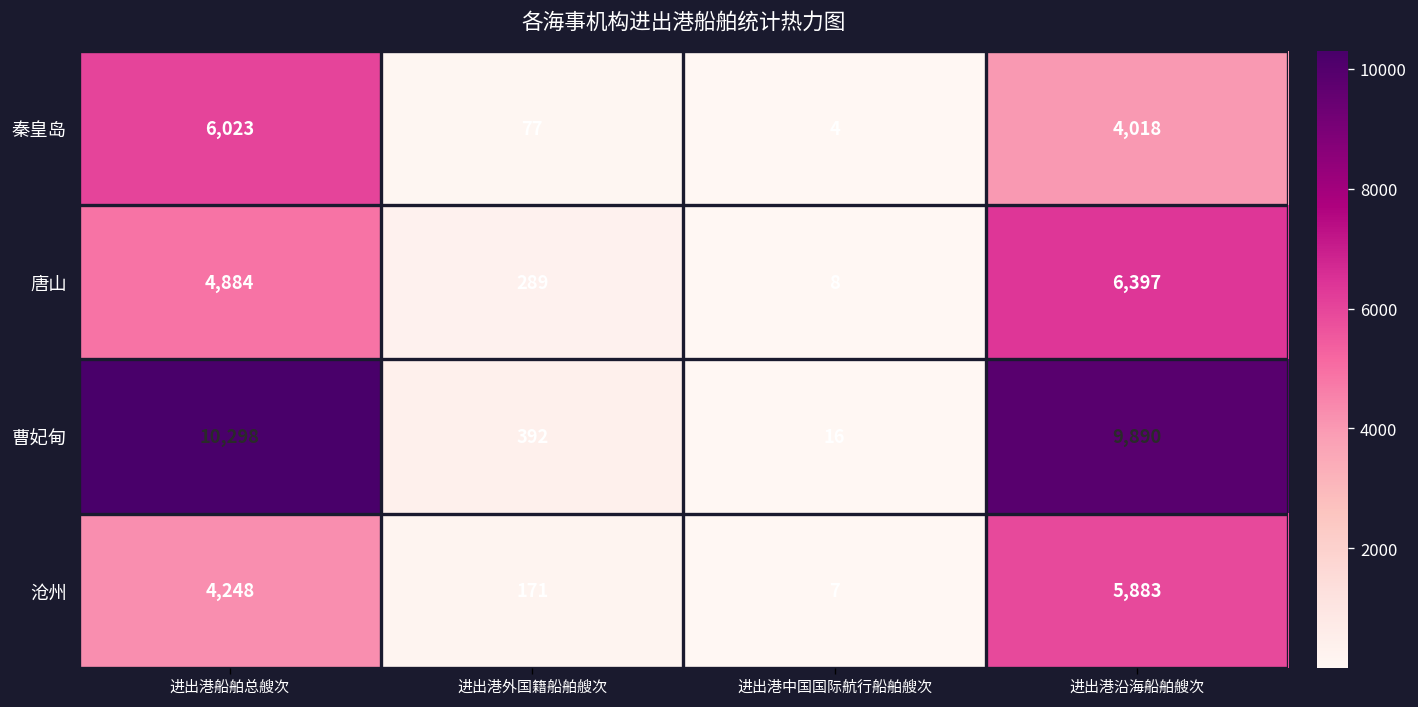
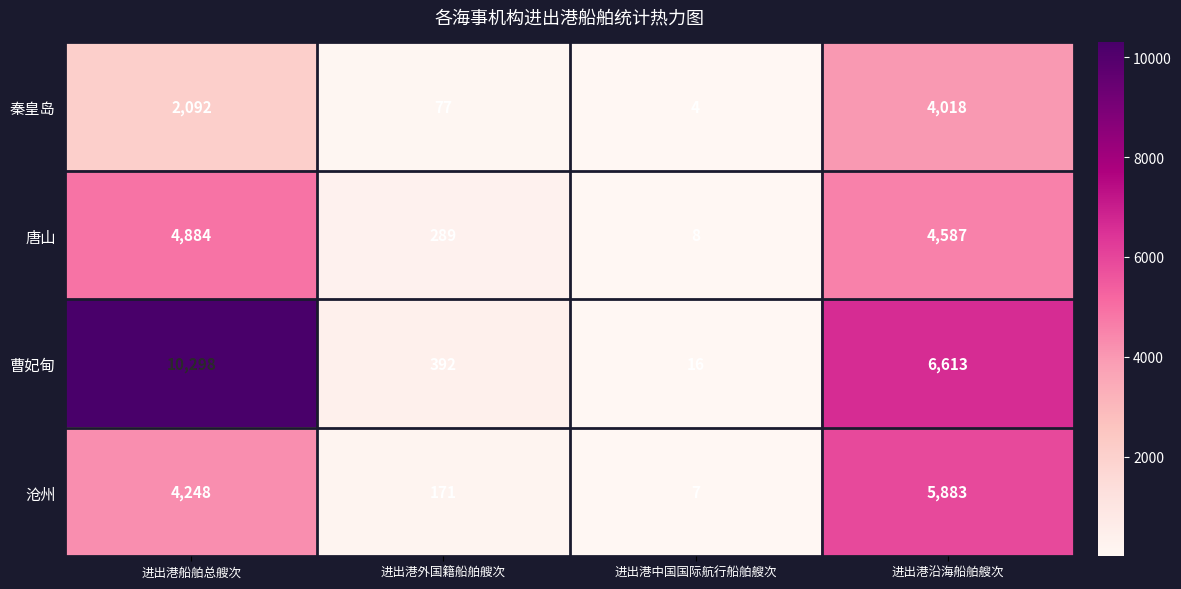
秦皇岛, 进出港船舶总艘次: 6,023 -> 2,092
唐山, 进出港沿海船舶艘次: 6,397 -> 4,587
曹妃甸, 进出港沿海船舶艘次: 9,890 -> 6,613
